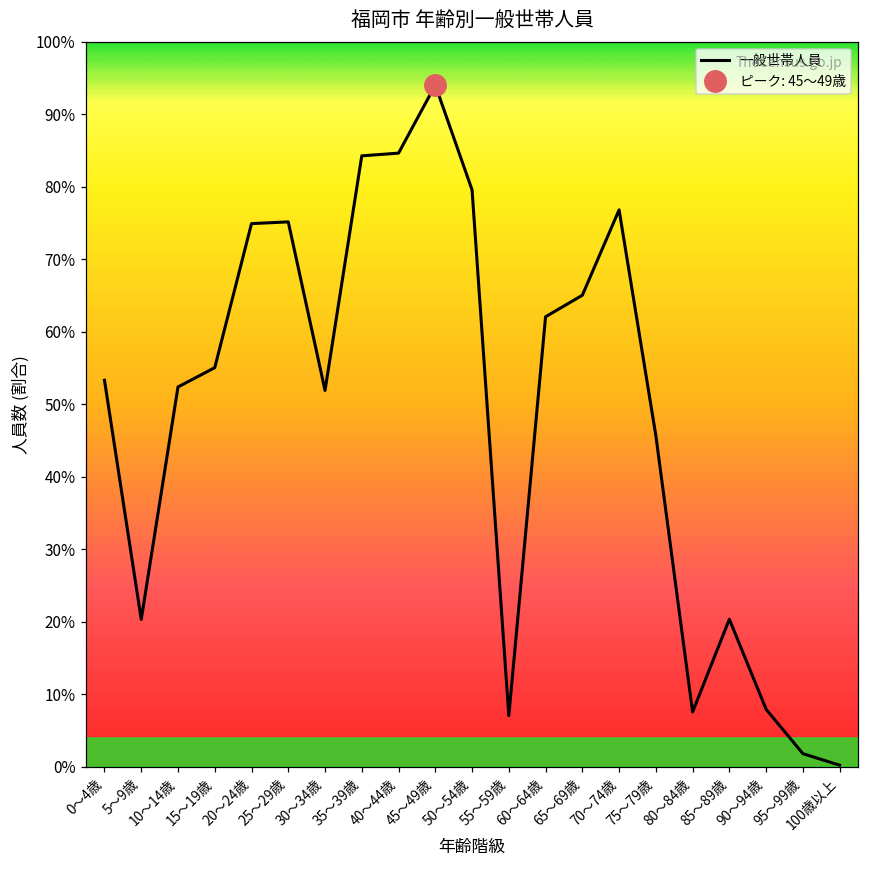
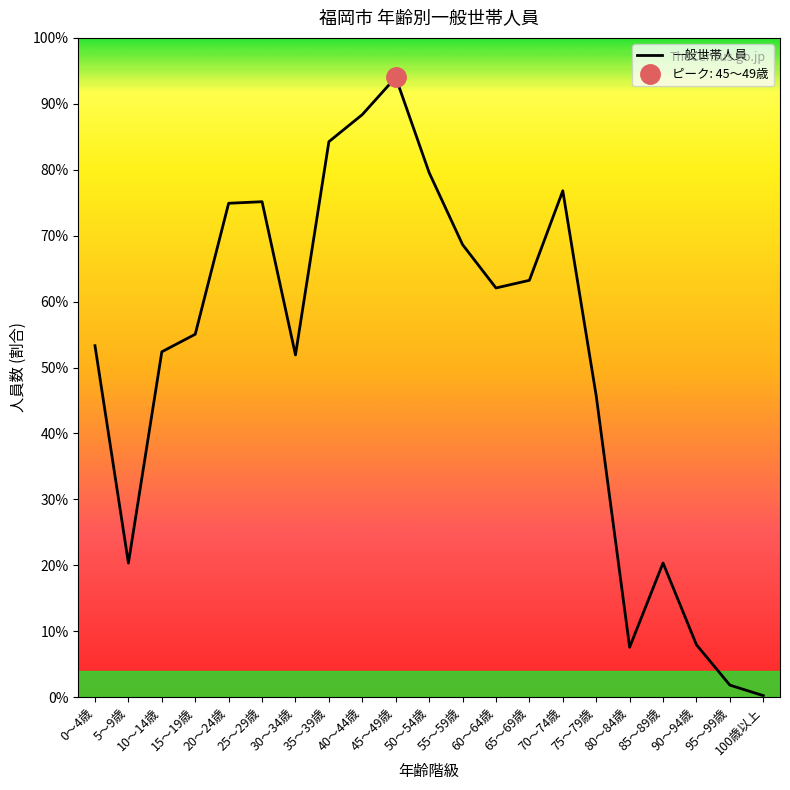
一般世帯人員, 40～44歳: 85% -> 88%
一般世帯人員, 55～59歳: 7% -> 69%
一般世帯人員, 65～69歳: 65% -> 63%
